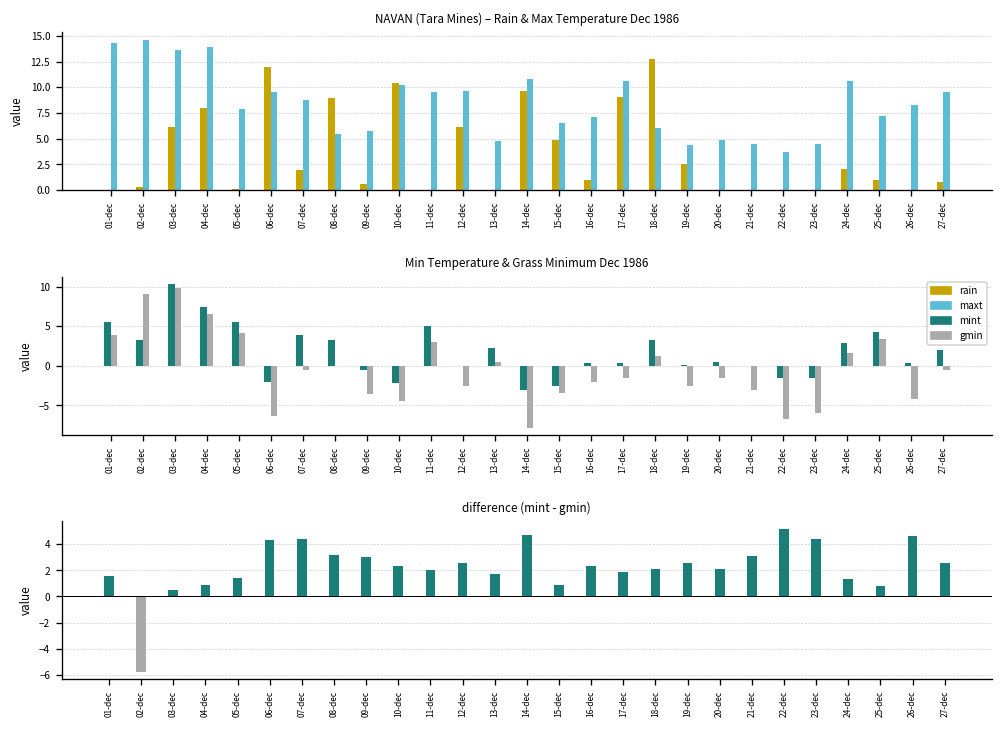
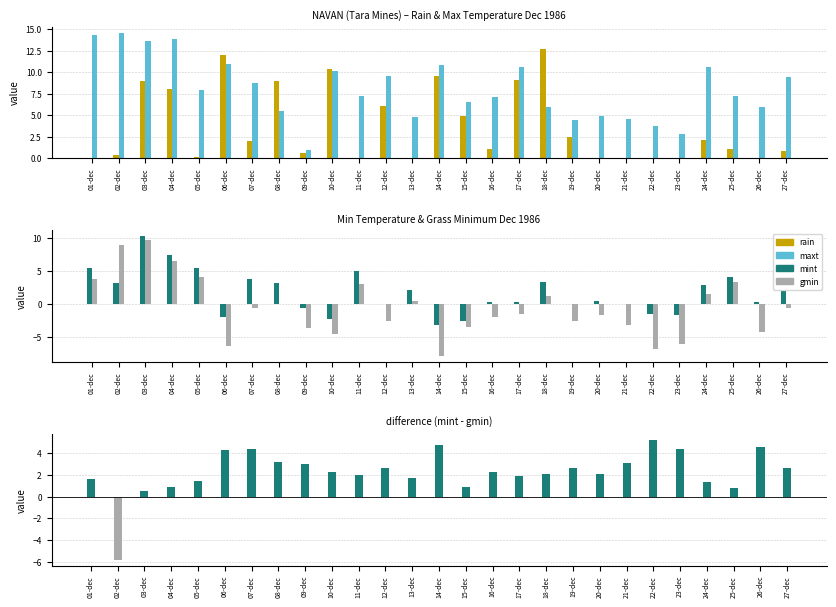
NAVAN (Tara Mines) – Rain & Max Temperature Dec 1986, rain, 03-dec: 6 -> 9
NAVAN (Tara Mines) – Rain & Max Temperature Dec 1986, maxt, 06-dec: 10 -> 11
NAVAN (Tara Mines) – Rain & Max Temperature Dec 1986, maxt, 09-dec: 6 -> 1
NAVAN (Tara Mines) – Rain & Max Temperature Dec 1986, maxt, 11-dec: 10 -> 7
NAVAN (Tara Mines) – Rain & Max Temperature Dec 1986, maxt, 23-dec: 5 -> 3
NAVAN (Tara Mines) – Rain & Max Temperature Dec 1986, maxt, 26-dec: 8 -> 6
